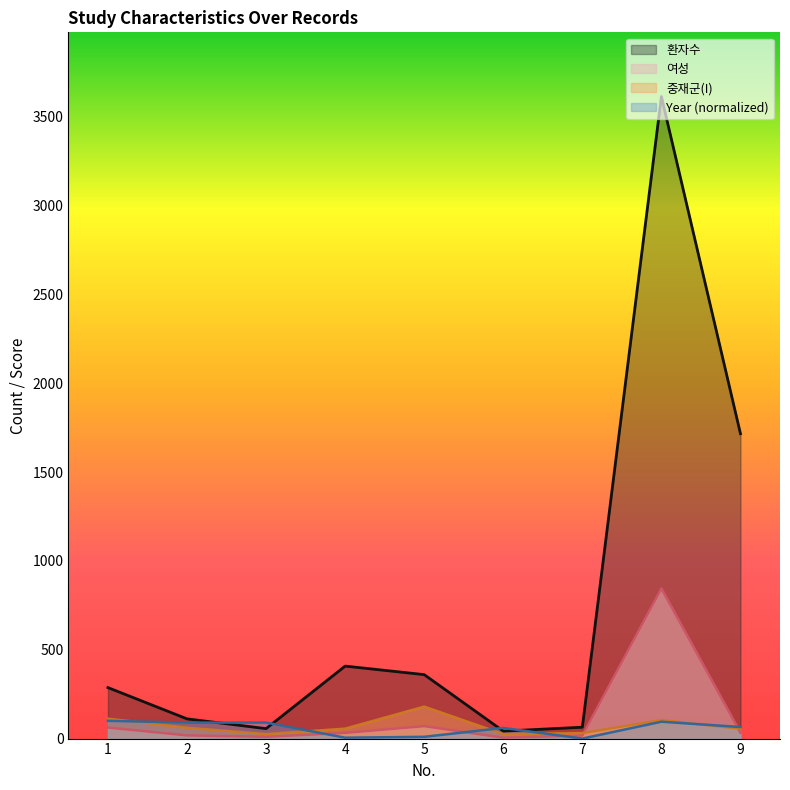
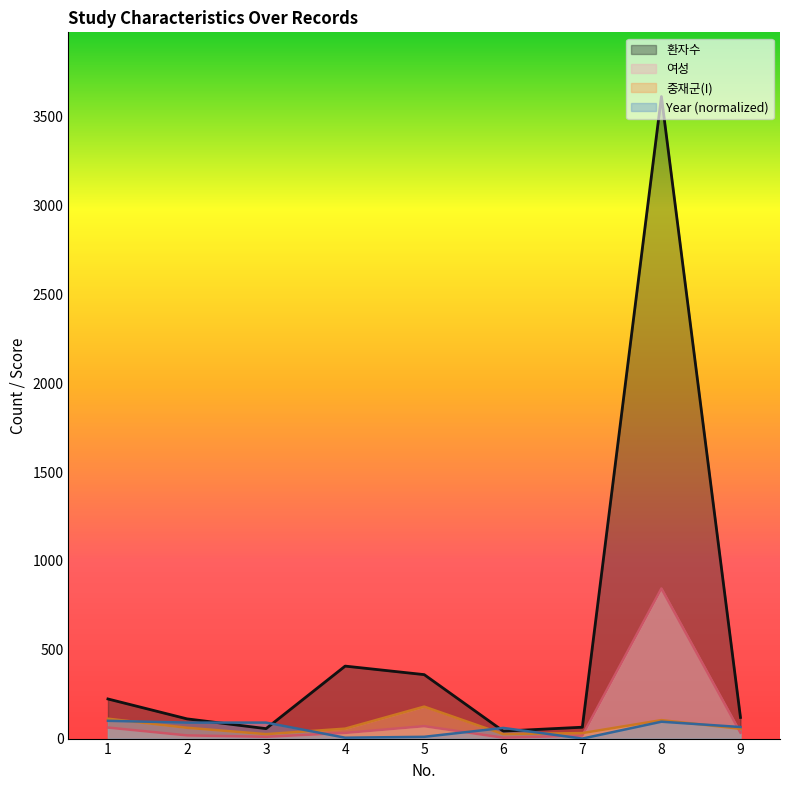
환자수, 1: 290 -> 220
환자수, 9: 1720 -> 120
